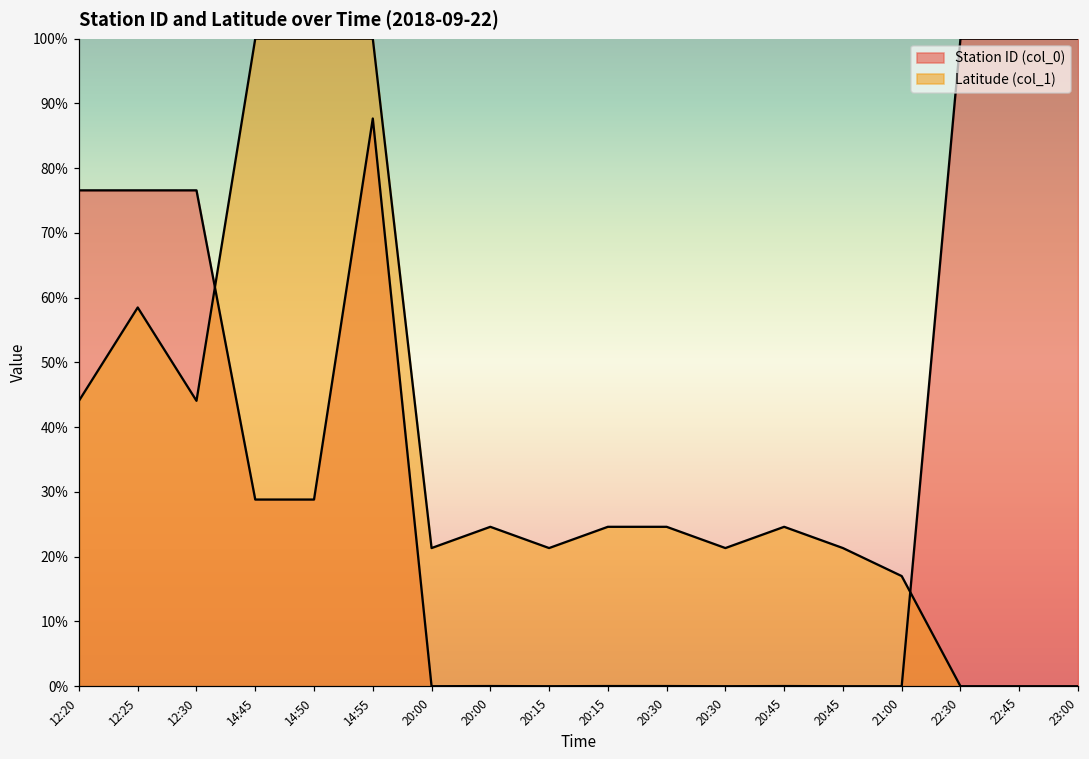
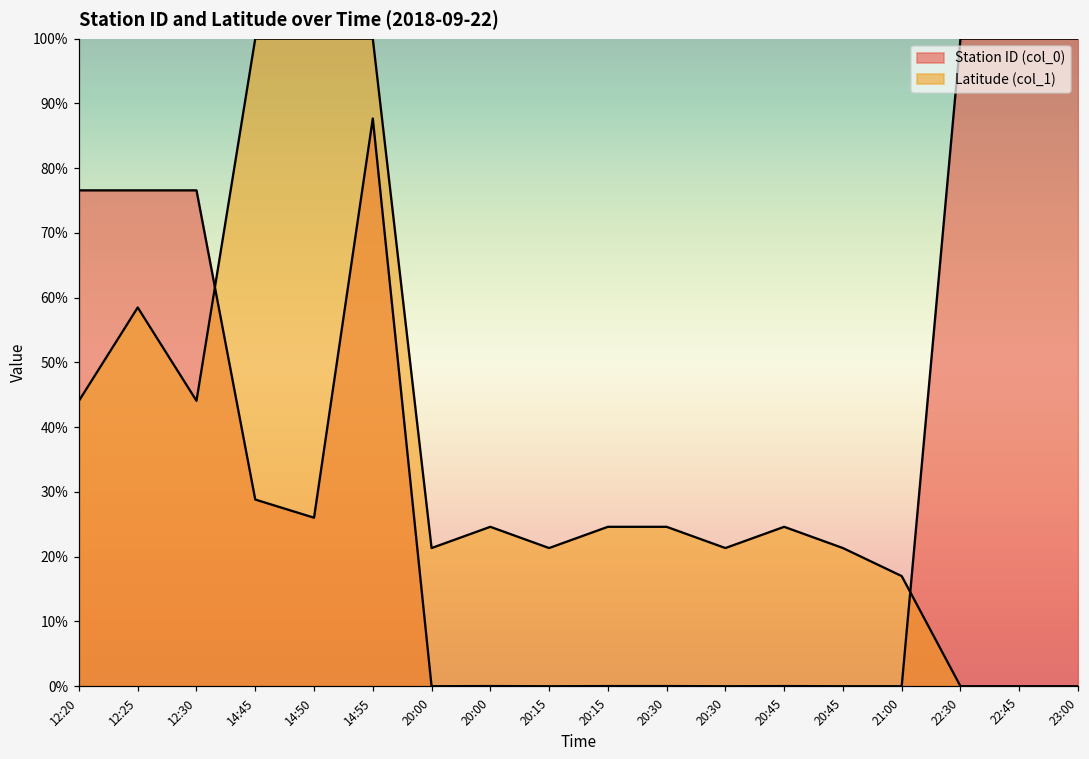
Station ID (col_0), 14:50: 29% -> 26%
